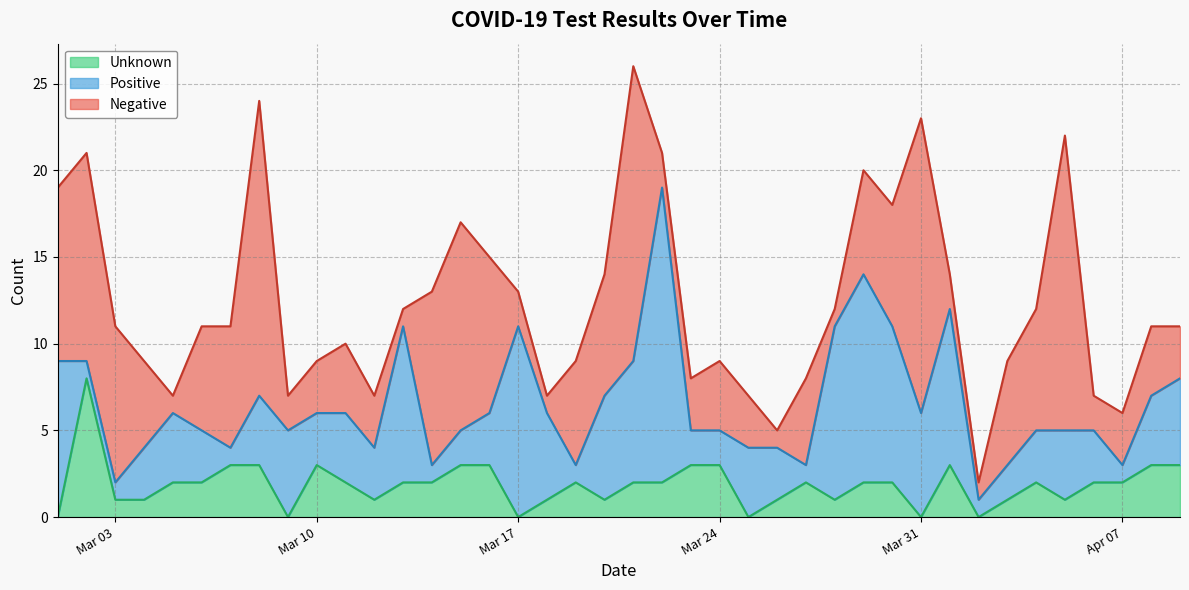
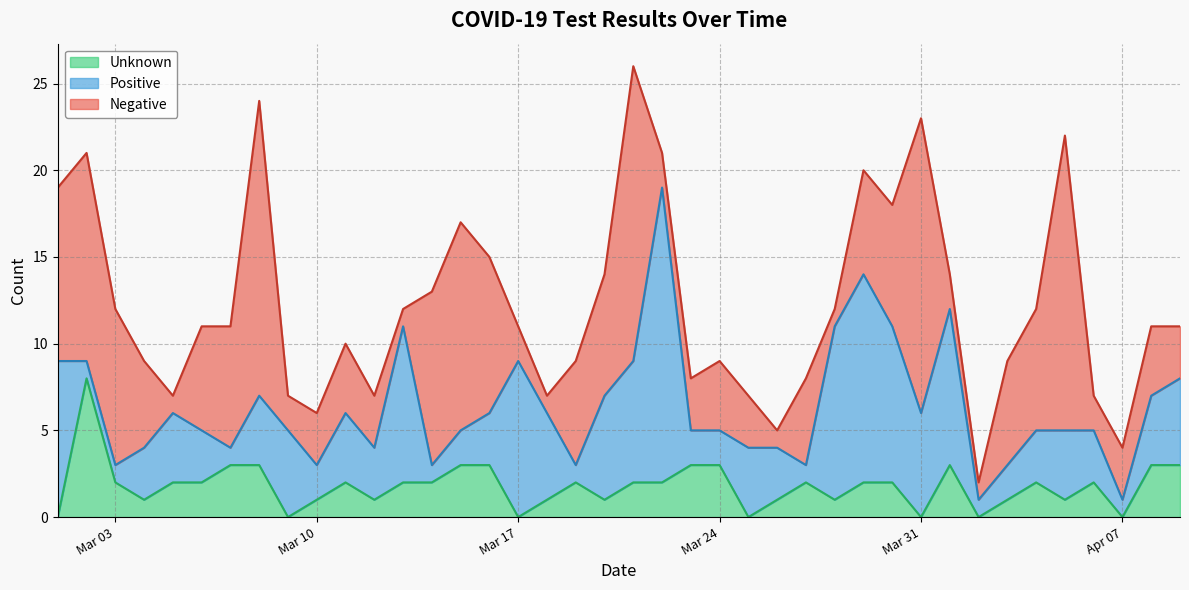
Unknown, Mar 03: 1 -> 2
Unknown, Mar 10: 3 -> 1
Positive, Mar 10: 3 -> 2
Positive, Mar 17: 11 -> 9
Unknown, Apr 07: 2 -> 0
